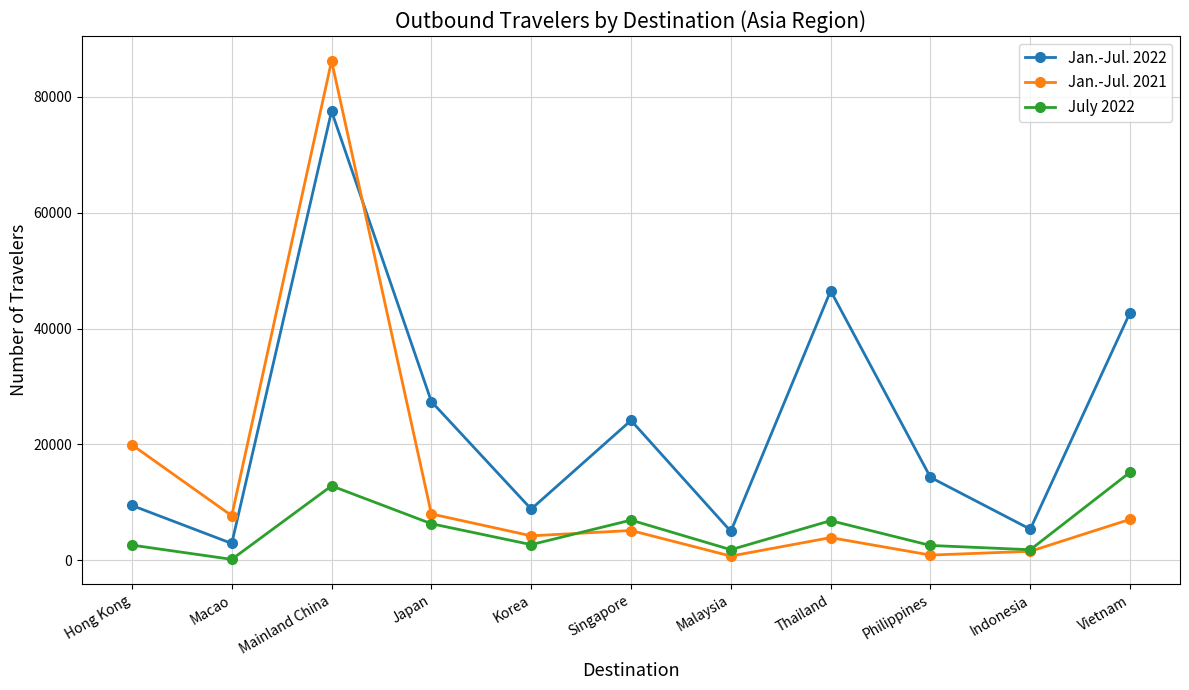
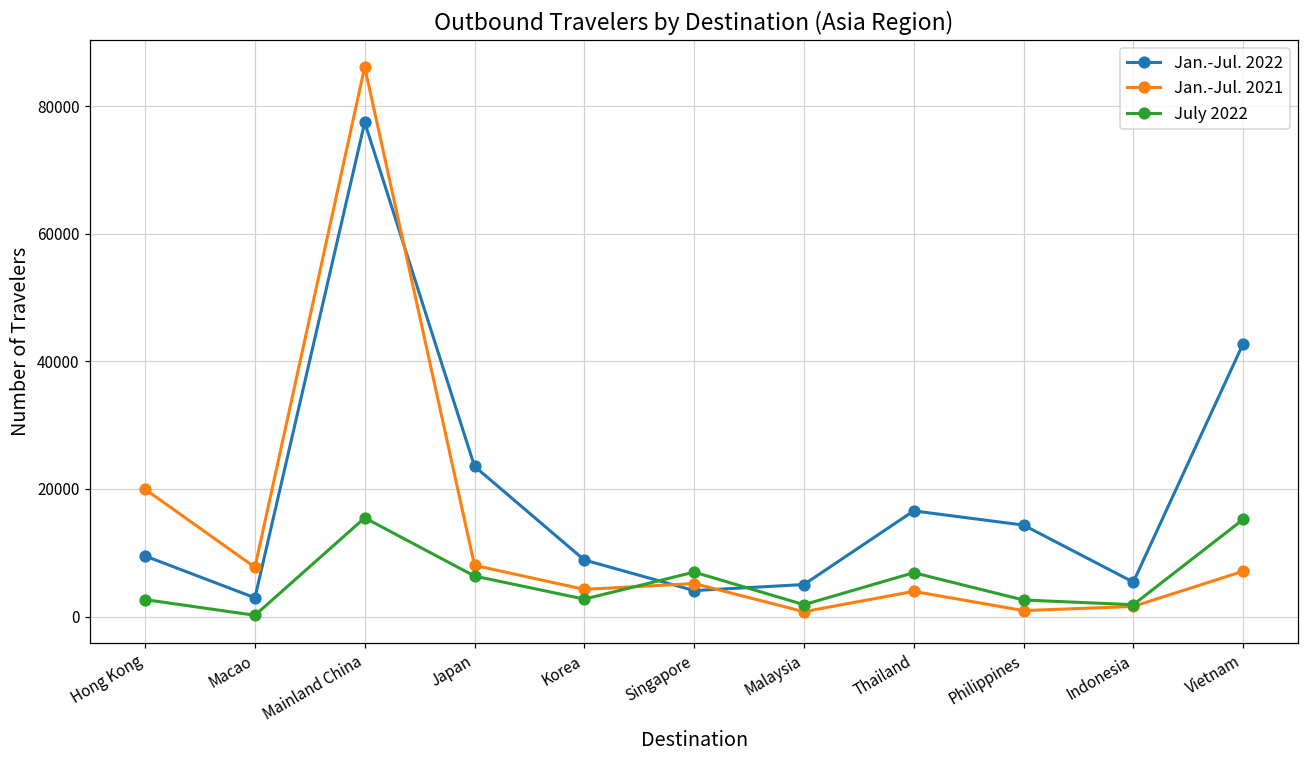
July 2022, Mainland China: 13000 -> 15000
Jan.-Jul. 2022, Japan: 27000 -> 24000
Jan.-Jul. 2022, Singapore: 24000 -> 4000
Jan.-Jul. 2022, Thailand: 46000 -> 17000
